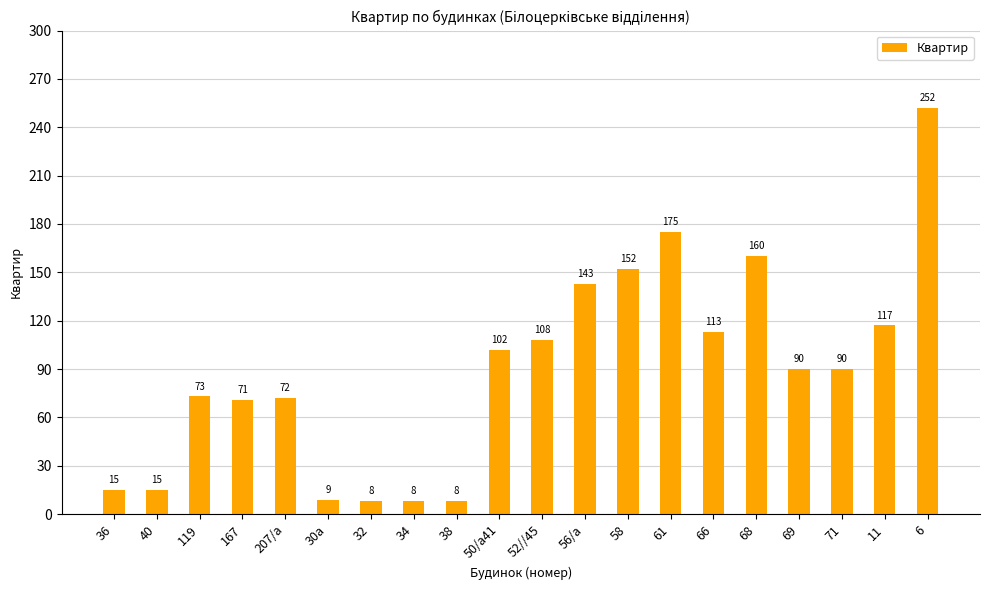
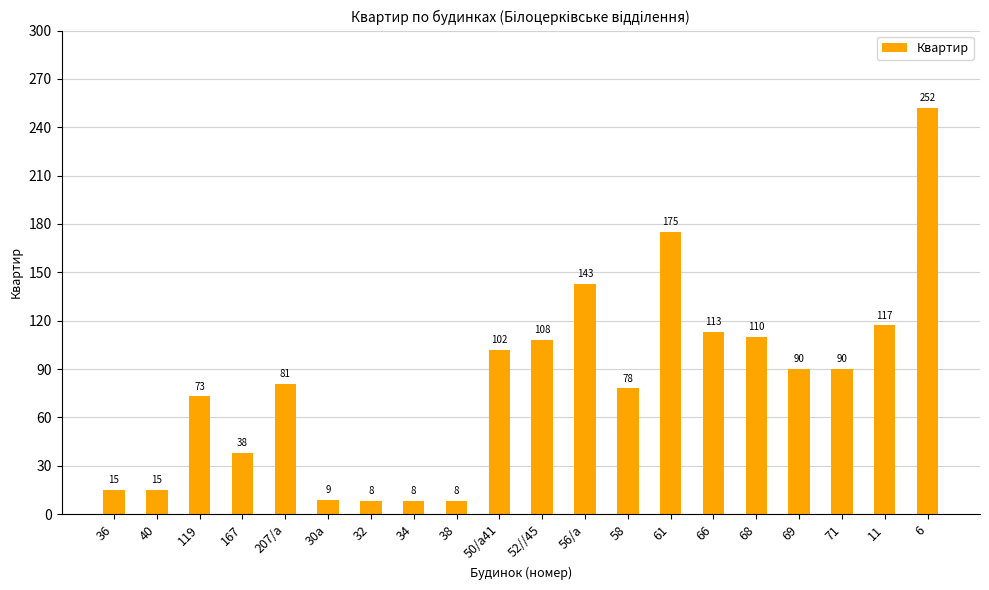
167: 71 -> 38
207/а: 72 -> 81
58: 152 -> 78
68: 160 -> 110
